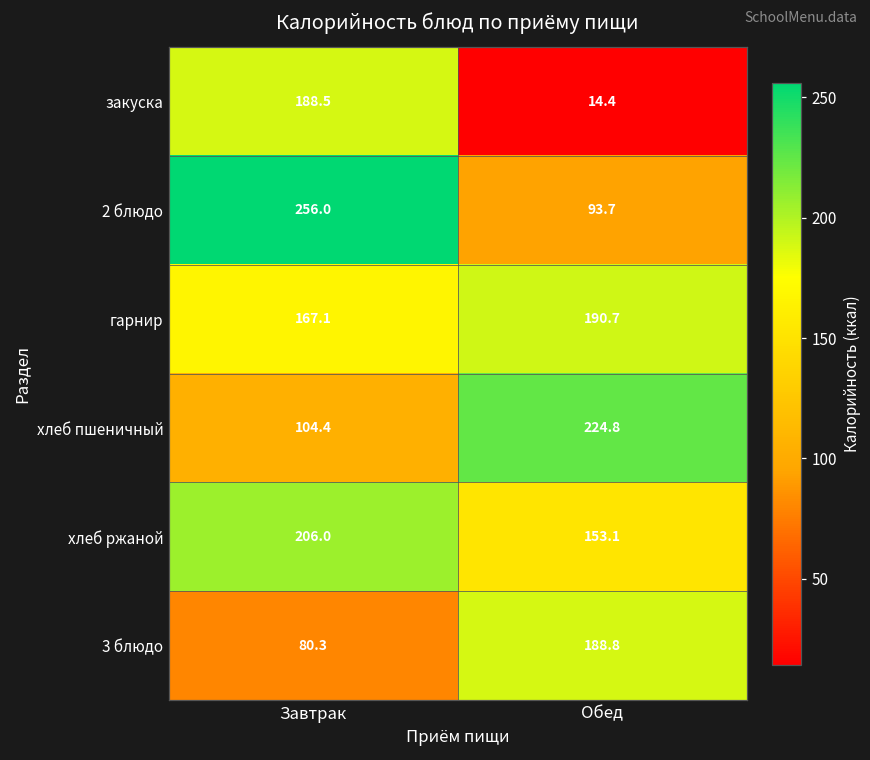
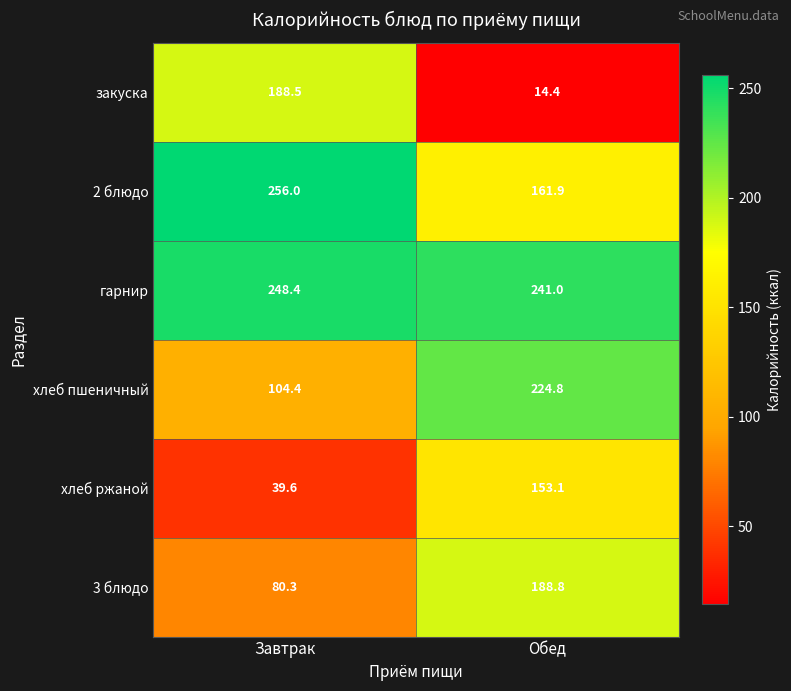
2 блюдо, Обед: 93.7 -> 161.9
гарнир, Завтрак: 167.1 -> 248.4
гарнир, Обед: 190.7 -> 241.0
хлеб ржаной, Завтрак: 206.0 -> 39.6
